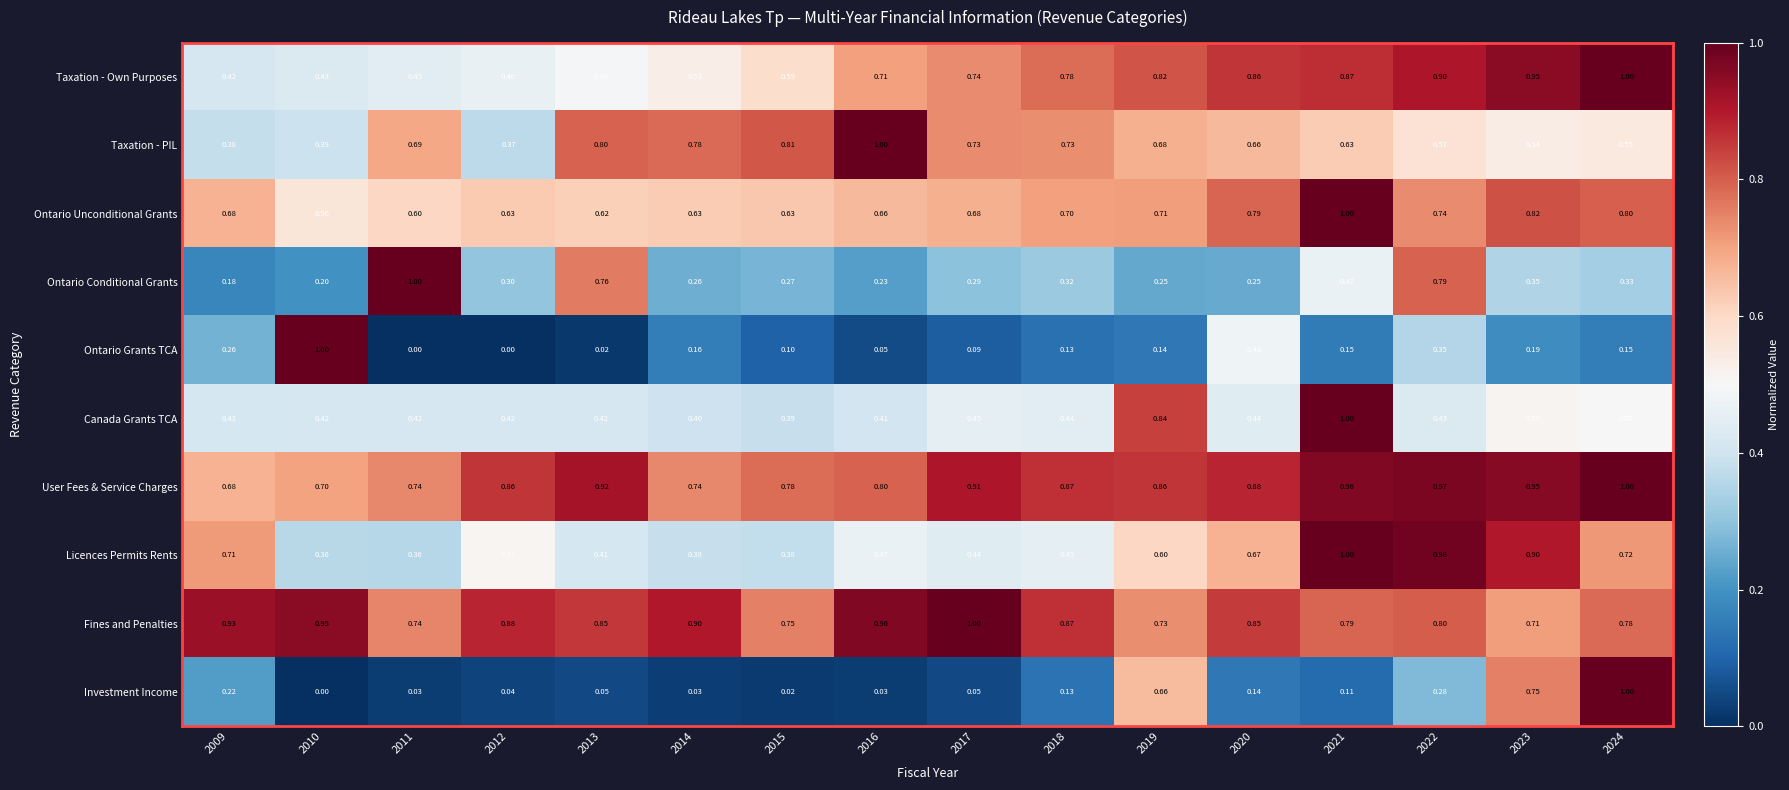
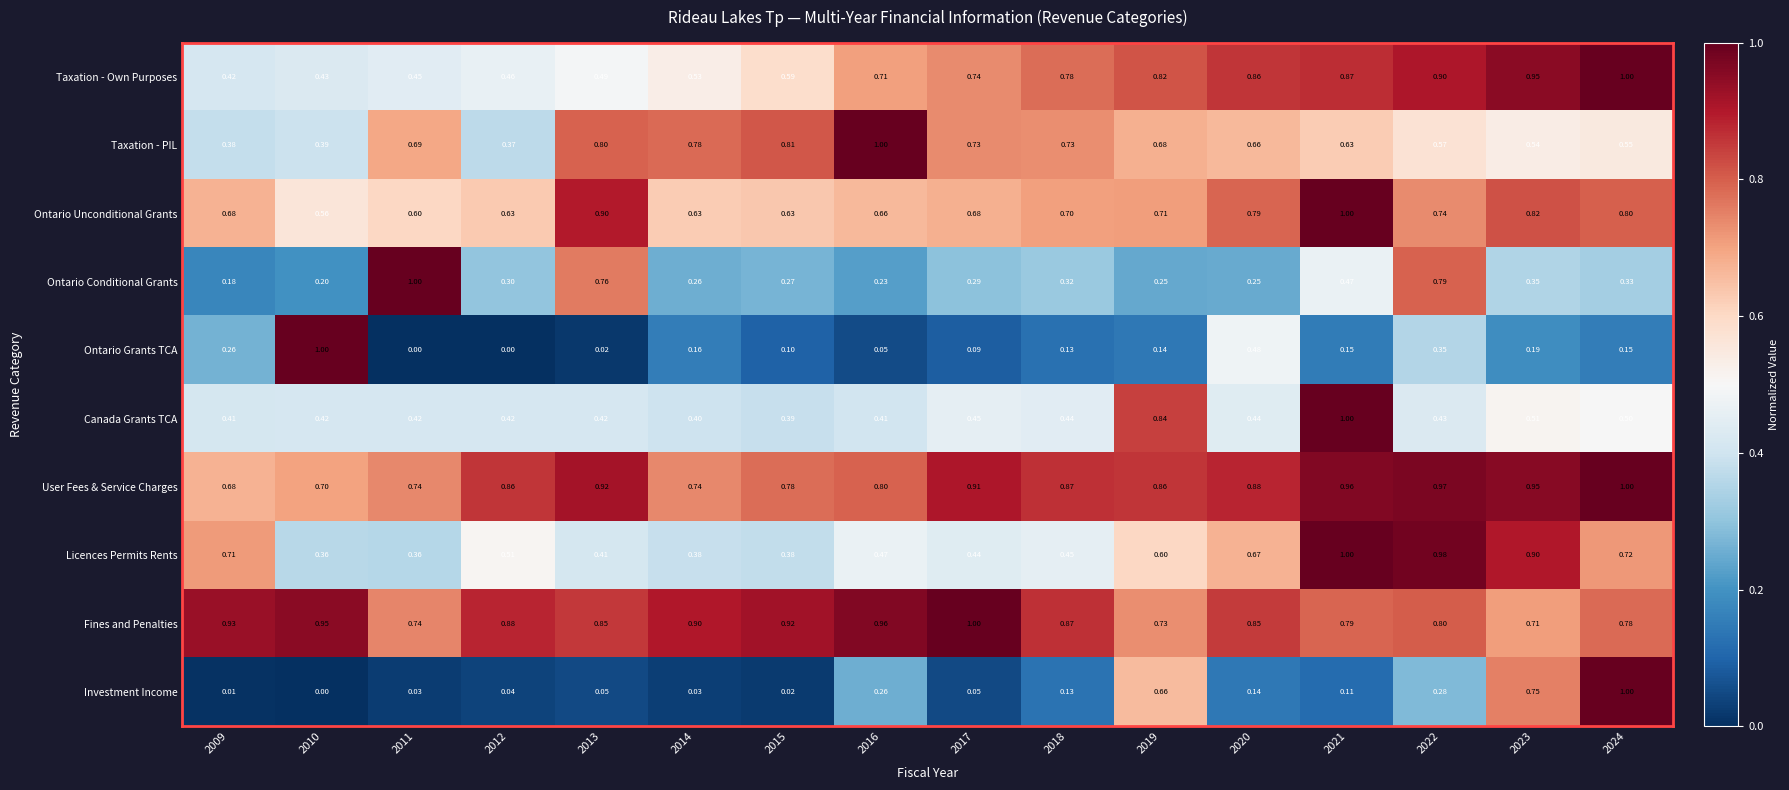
Ontario Unconditional Grants, 2013: 0.62 -> 0.90
Fines and Penalties, 2015: 0.75 -> 0.92
Investment Income, 2009: 0.22 -> 0.01
Investment Income, 2016: 0.03 -> 0.26
